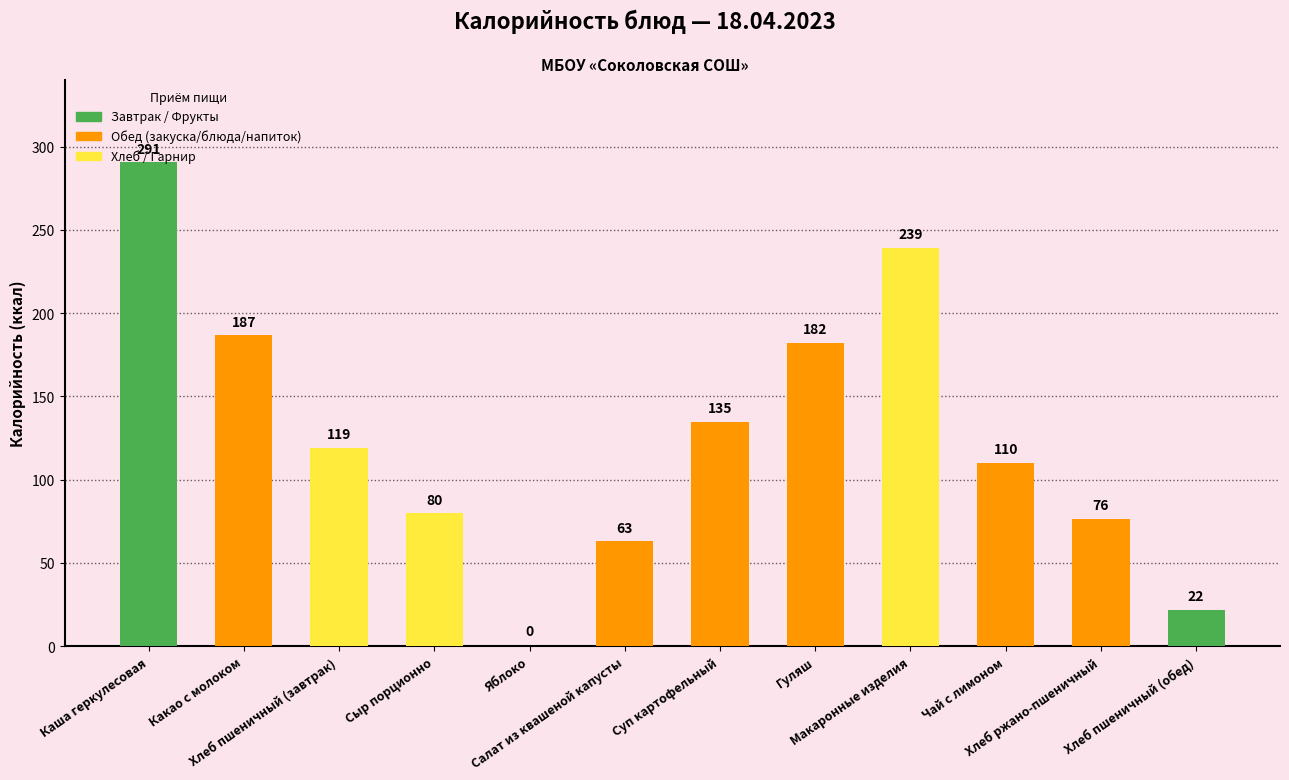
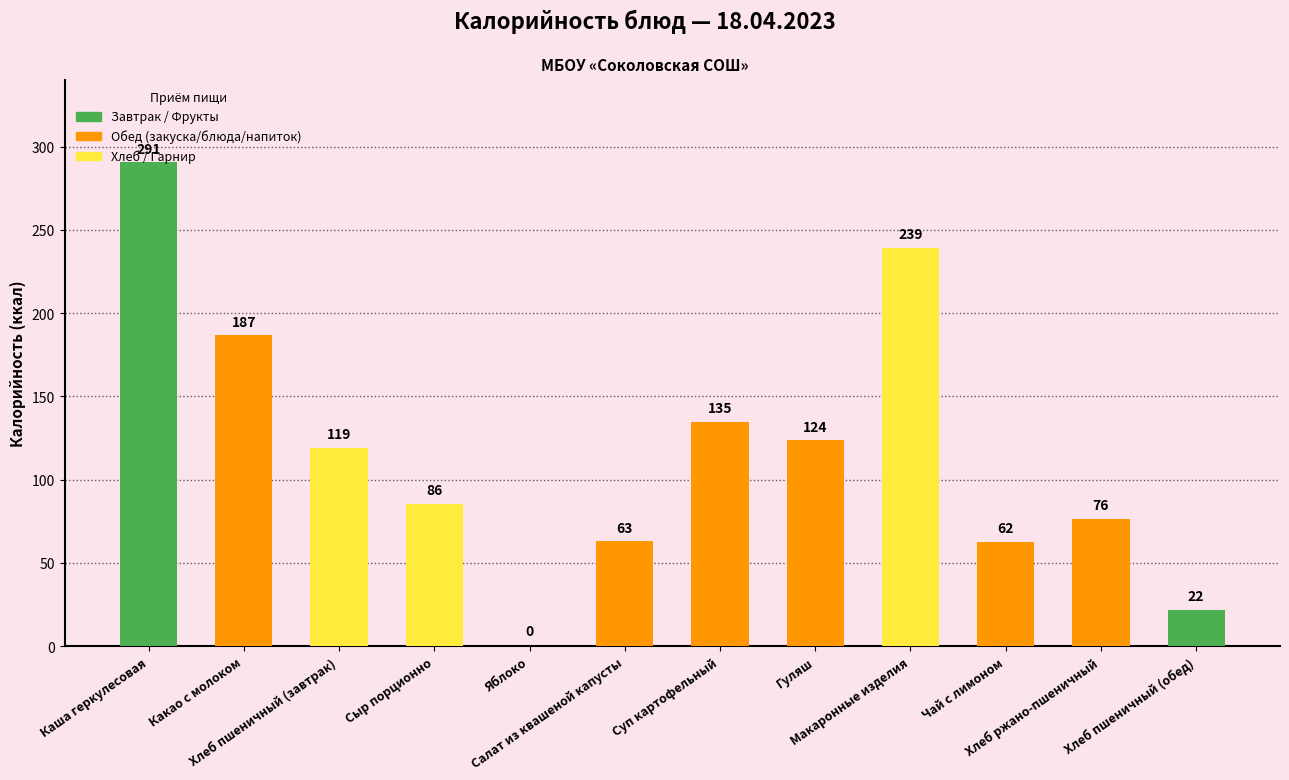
Сыр порционно: 80 -> 86
Гуляш: 182 -> 124
Чай с лимоном: 110 -> 62
